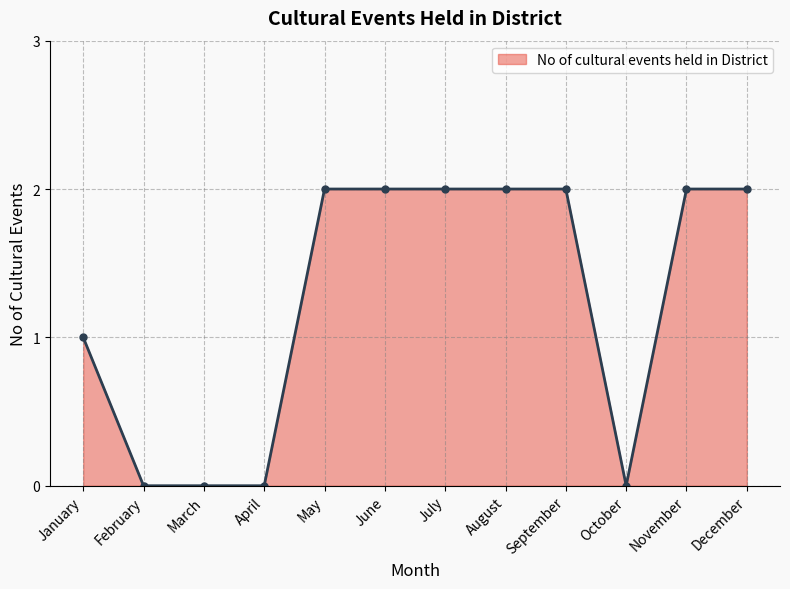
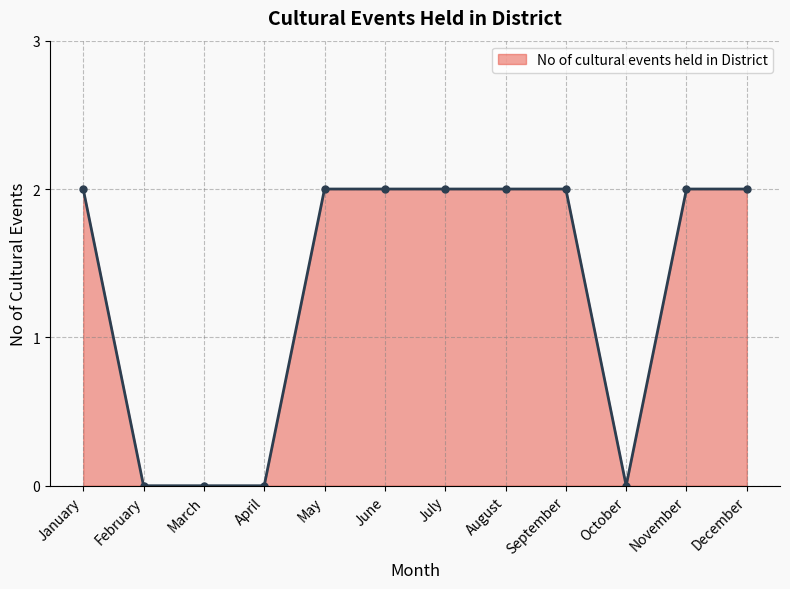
January: 1 -> 2
